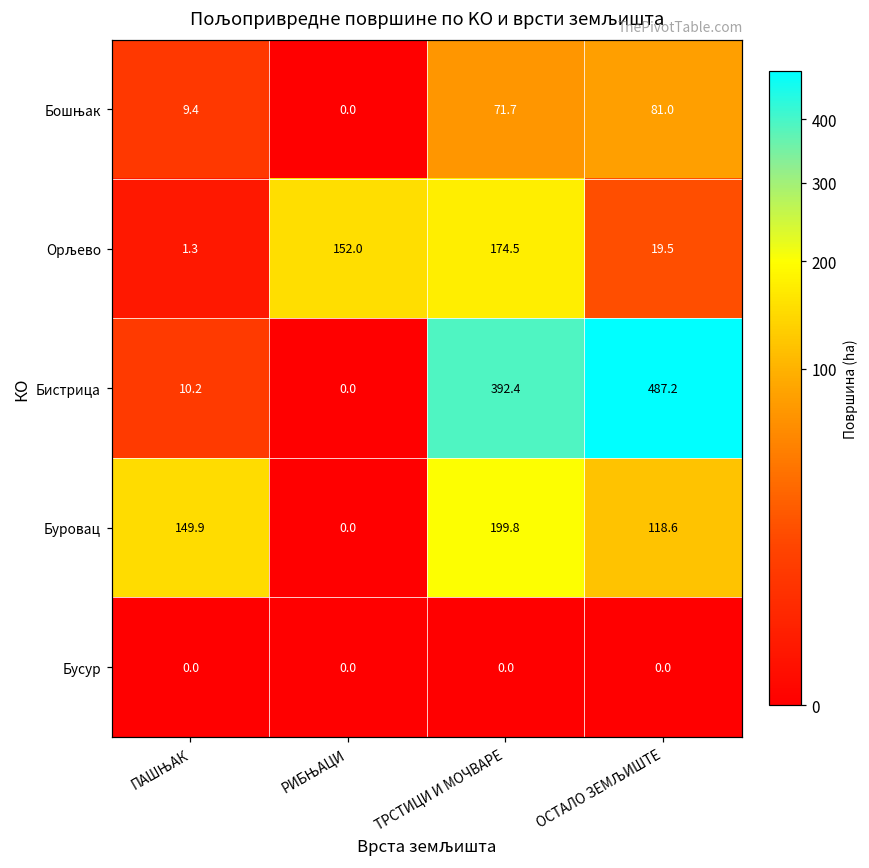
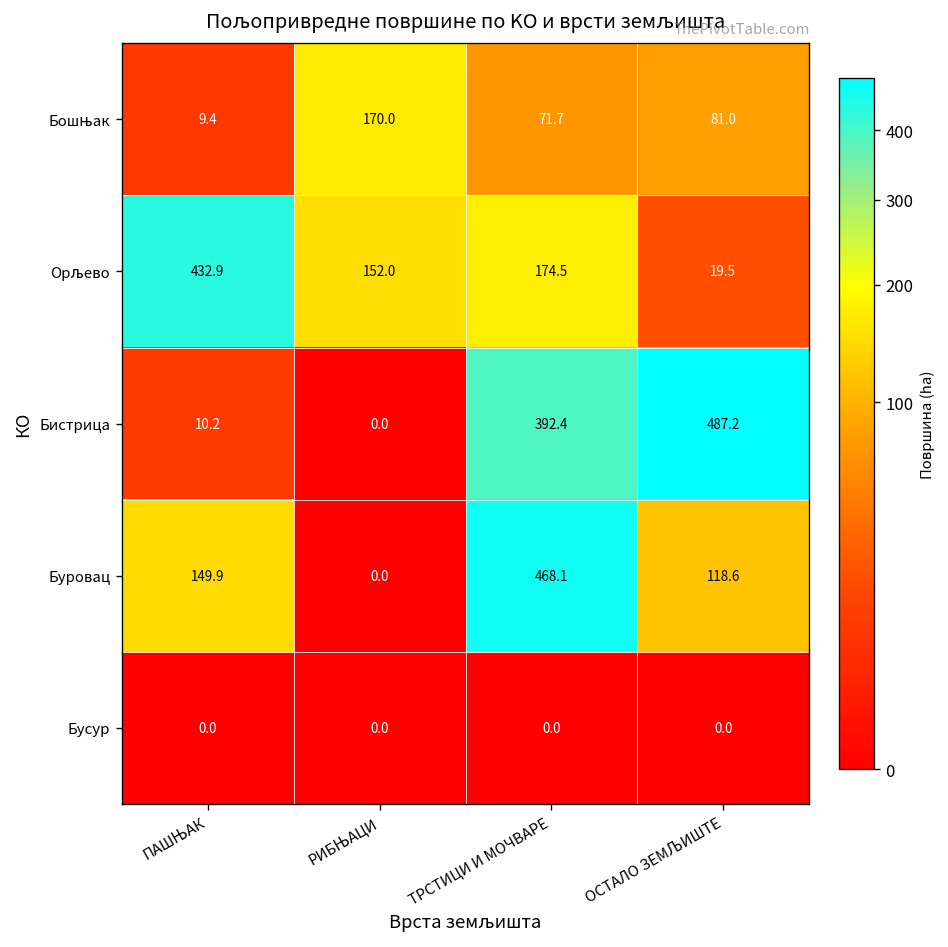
Бошњак, РИБЊАЦИ: 0.0 -> 170.0
Орљево, ПАШЊАК: 1.3 -> 432.9
Буровац, ТРСТИЦИ И МОЧВАРЕ: 199.8 -> 468.1
